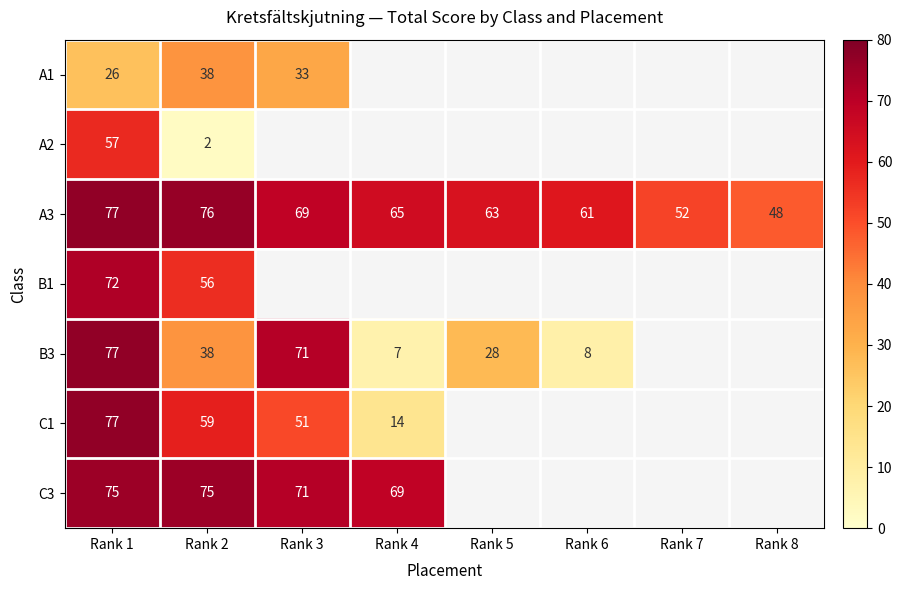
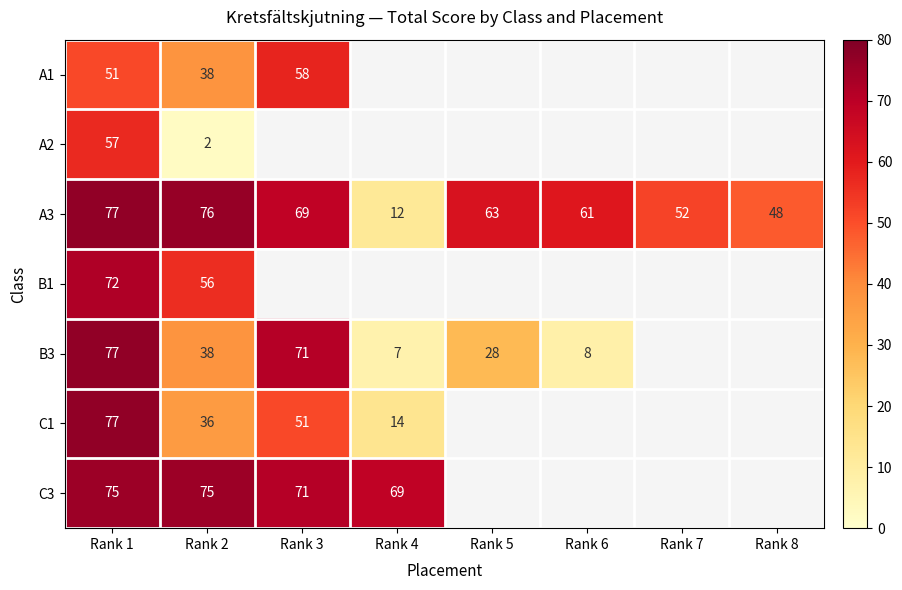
A1, Rank 1: 26 -> 51
A1, Rank 3: 33 -> 58
A3, Rank 4: 65 -> 12
C1, Rank 2: 59 -> 36
